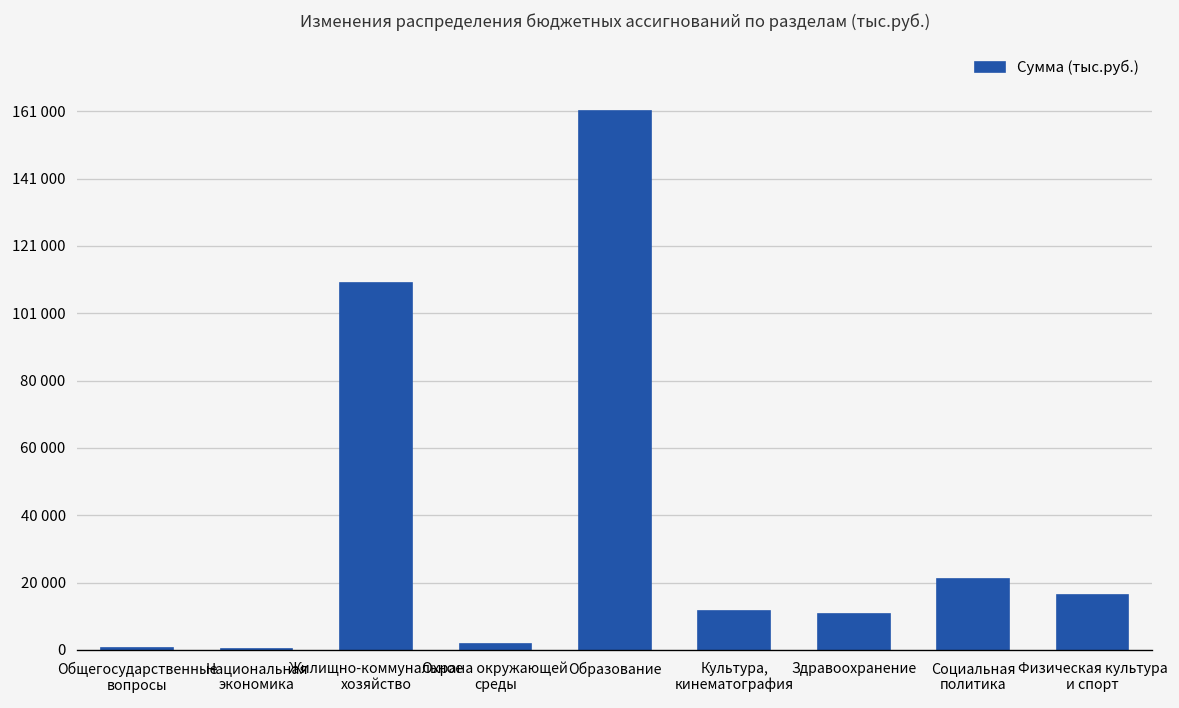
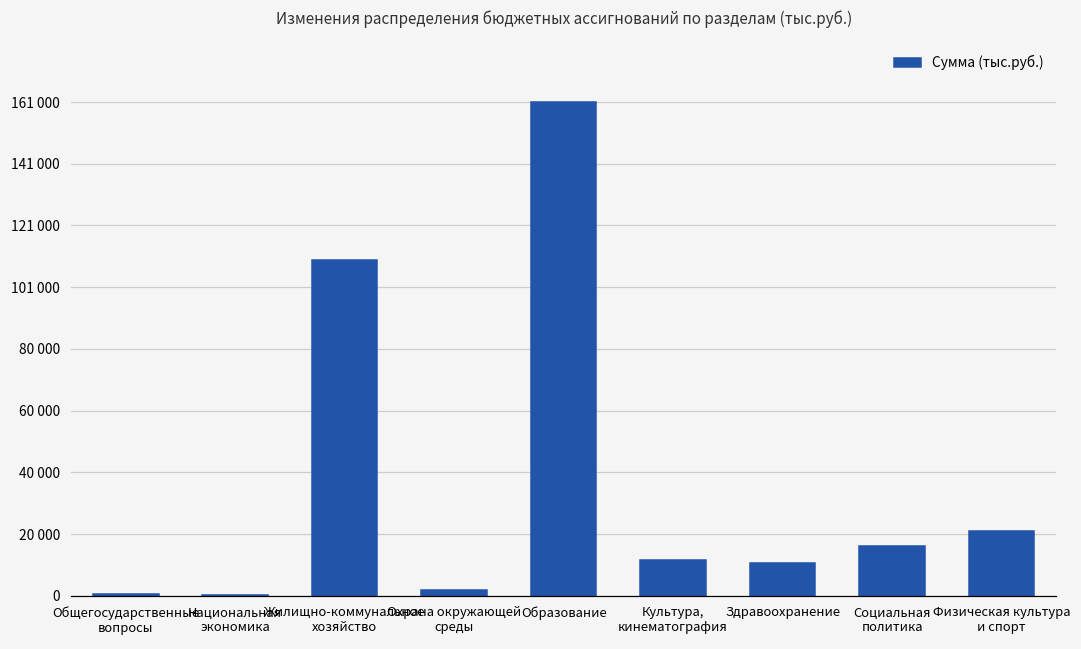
Социальная политика: 21000 -> 16000
Физическая культура и спорт: 17000 -> 21000
